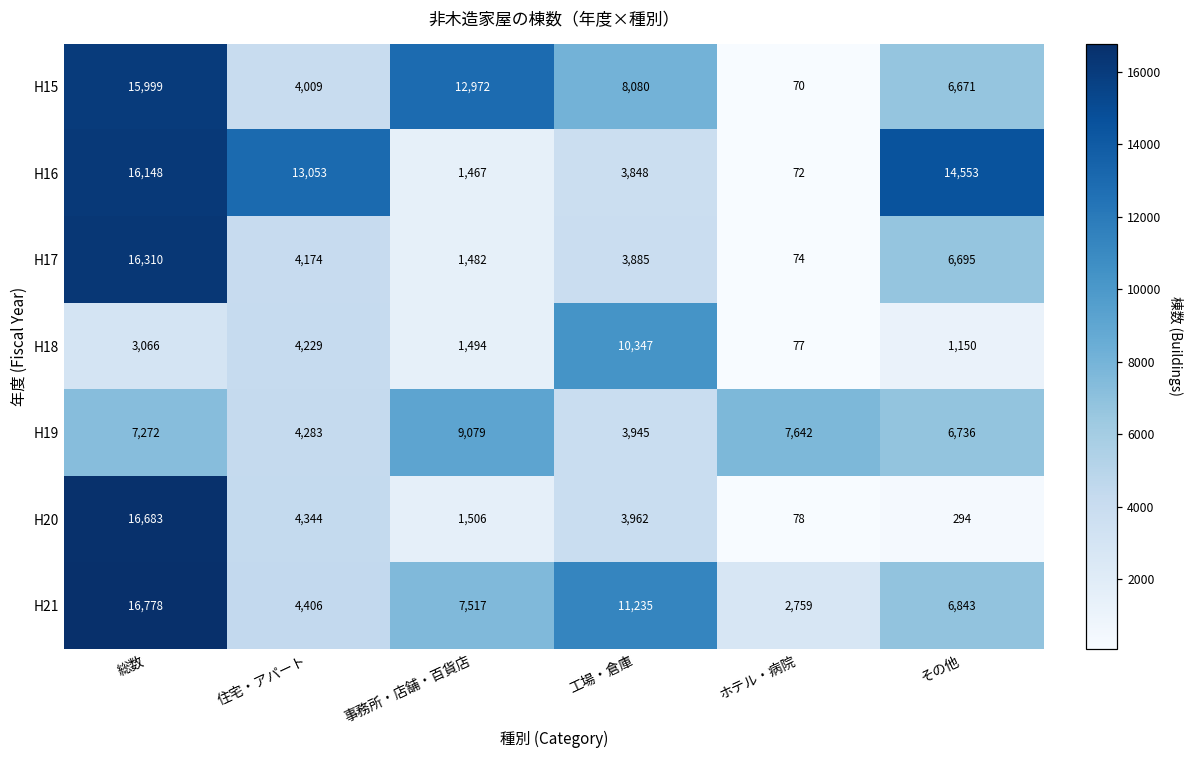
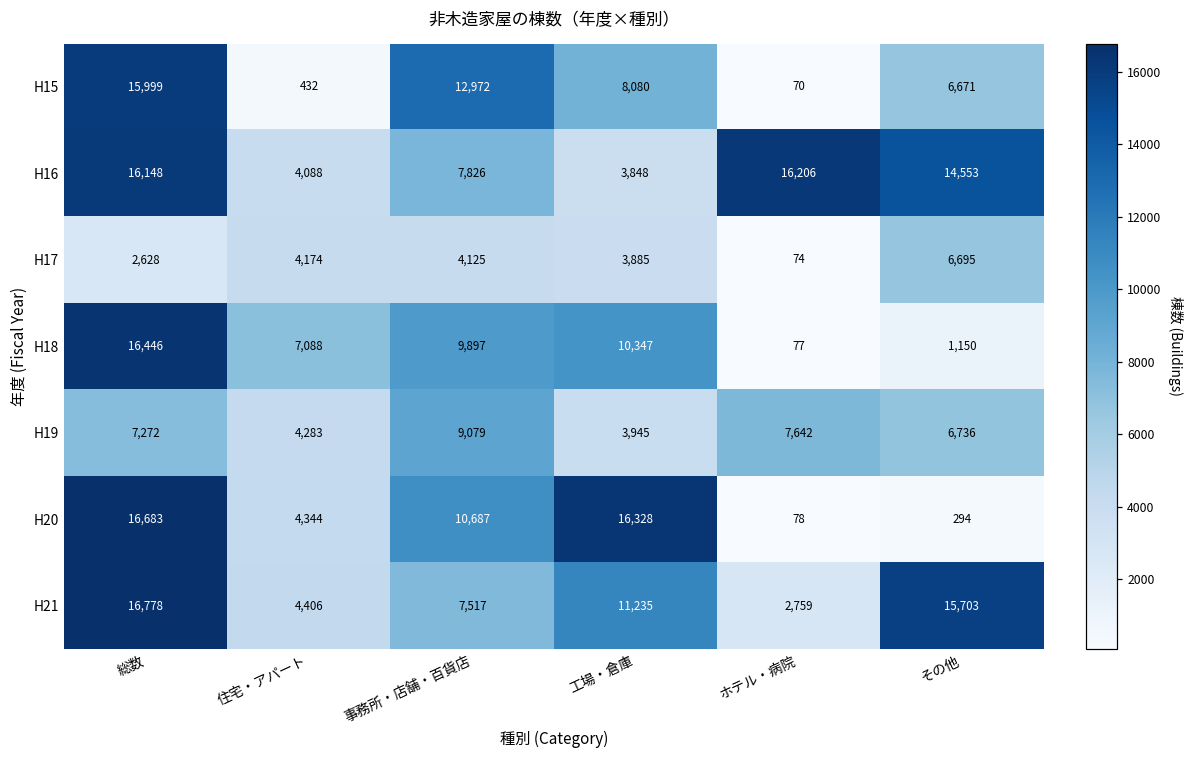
H15, 住宅・アパート: 4,009 -> 432
H16, 住宅・アパート: 13,053 -> 4,088
H16, 事務所・店舗・百貨店: 1,467 -> 7,826
H16, ホテル・病院: 72 -> 16,206
H17, 総数: 16,310 -> 2,628
H17, 事務所・店舗・百貨店: 1,482 -> 4,125
H18, 総数: 3,066 -> 16,446
H18, 住宅・アパート: 4,229 -> 7,088
H18, 事務所・店舗・百貨店: 1,494 -> 9,897
H20, 事務所・店舗・百貨店: 1,506 -> 10,687
H20, 工場・倉庫: 3,962 -> 16,328
H21, その他: 6,843 -> 15,703
